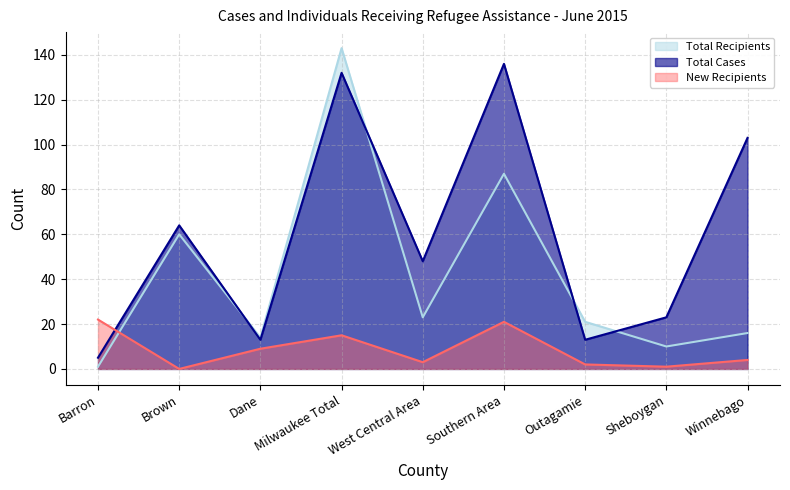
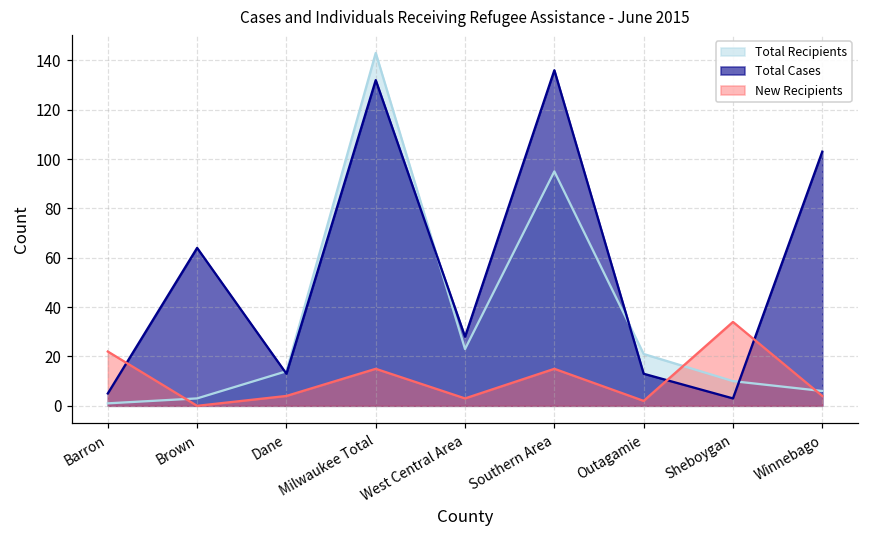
Total Recipients, Brown: 60 -> 3
New Recipients, Dane: 9 -> 4
Total Cases, West Central Area: 48 -> 28
Total Recipients, Southern Area: 87 -> 95
New Recipients, Southern Area: 21 -> 15
Total Cases, Sheboygan: 23 -> 3
New Recipients, Sheboygan: 1 -> 34
Total Recipients, Winnebago: 16 -> 6
